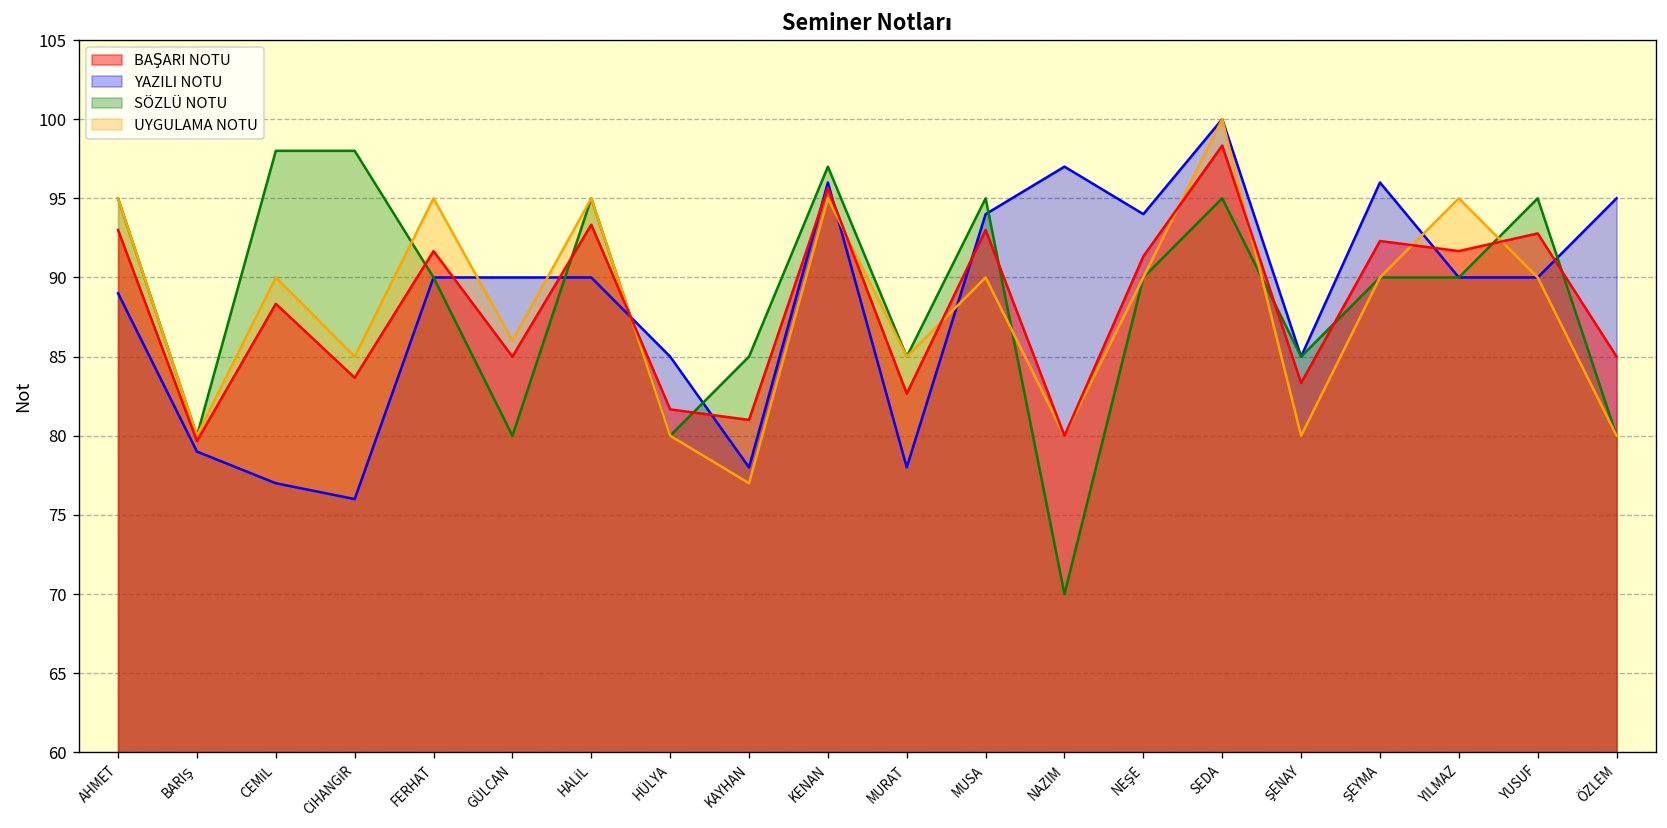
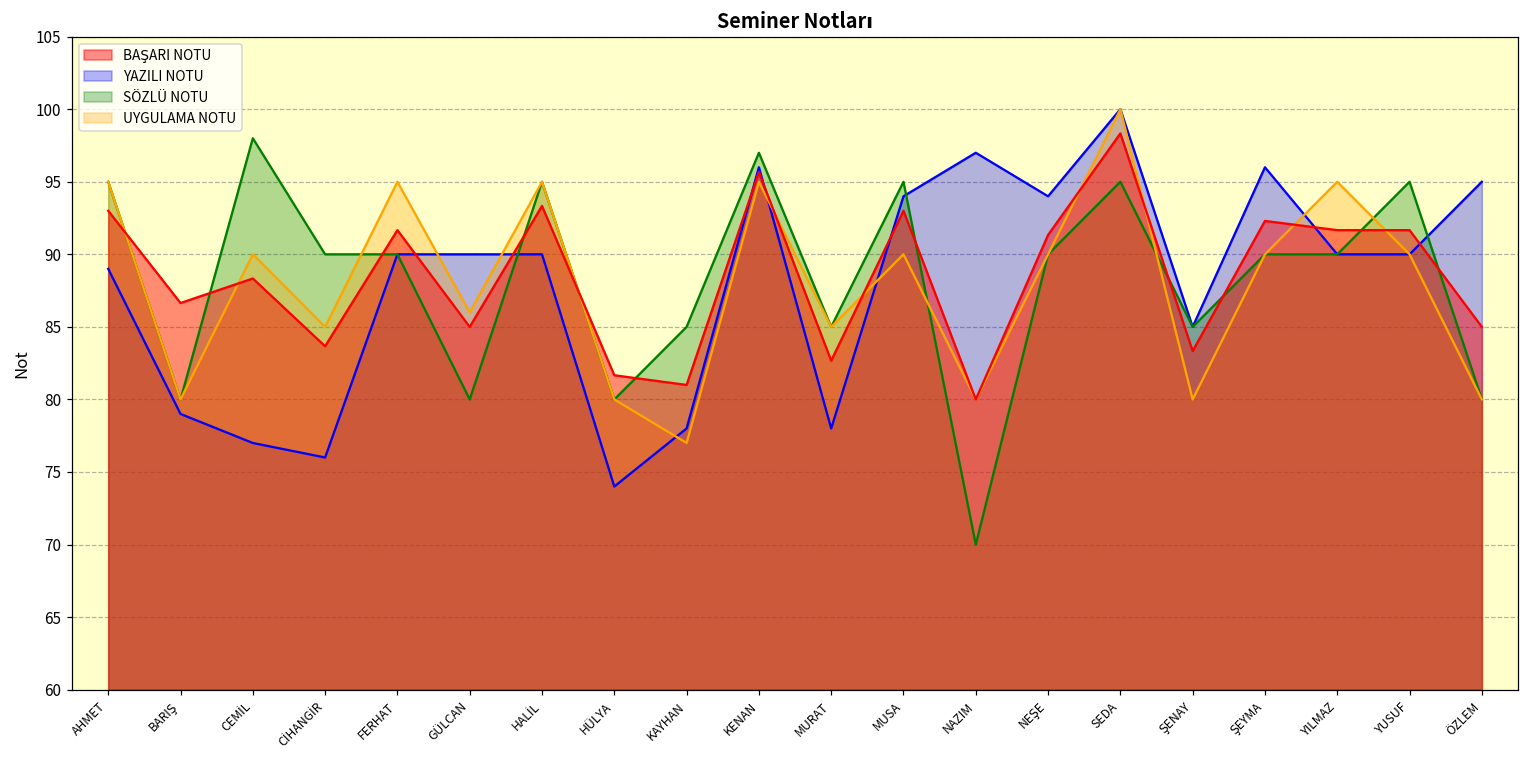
BAŞARI NOTU, BARIŞ: 79.7 -> 86.6
SÖZLÜ NOTU, CİHANGİR: 98 -> 90
YAZILI NOTU, HÜLYA: 85 -> 74
BAŞARI NOTU, YUSUF: 92.8 -> 91.7
